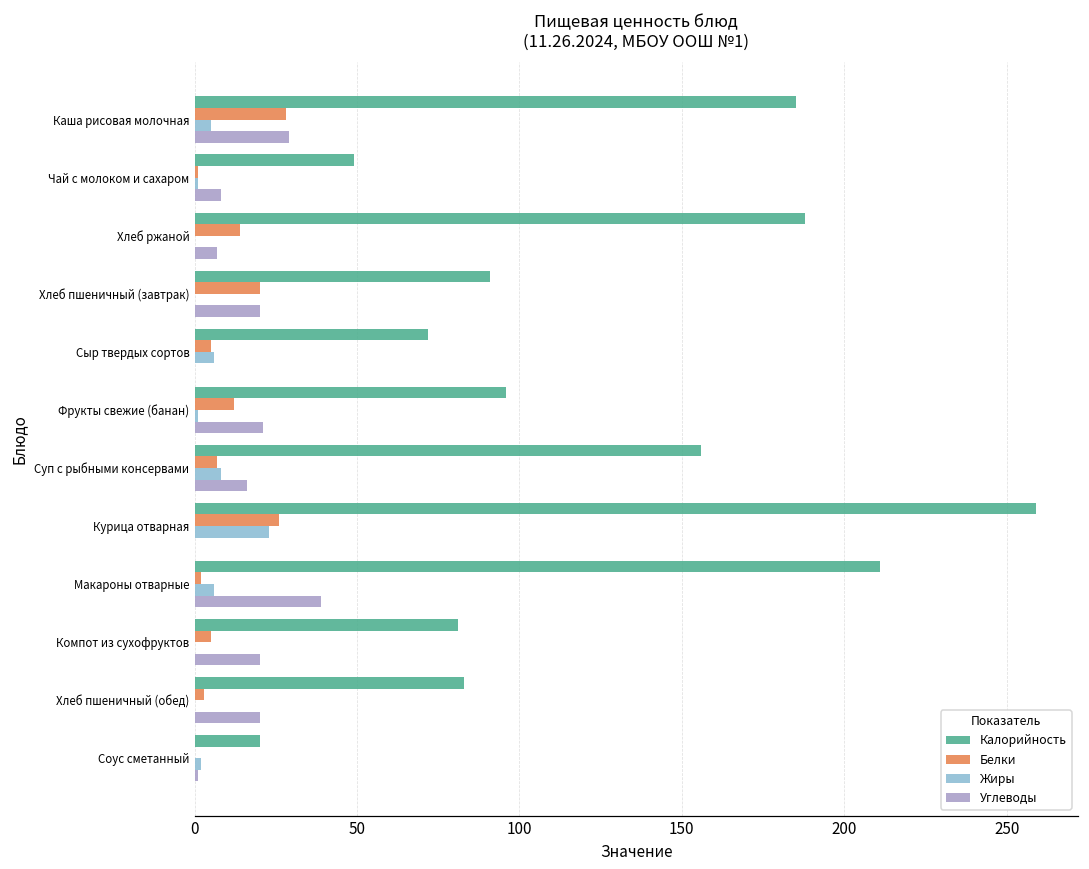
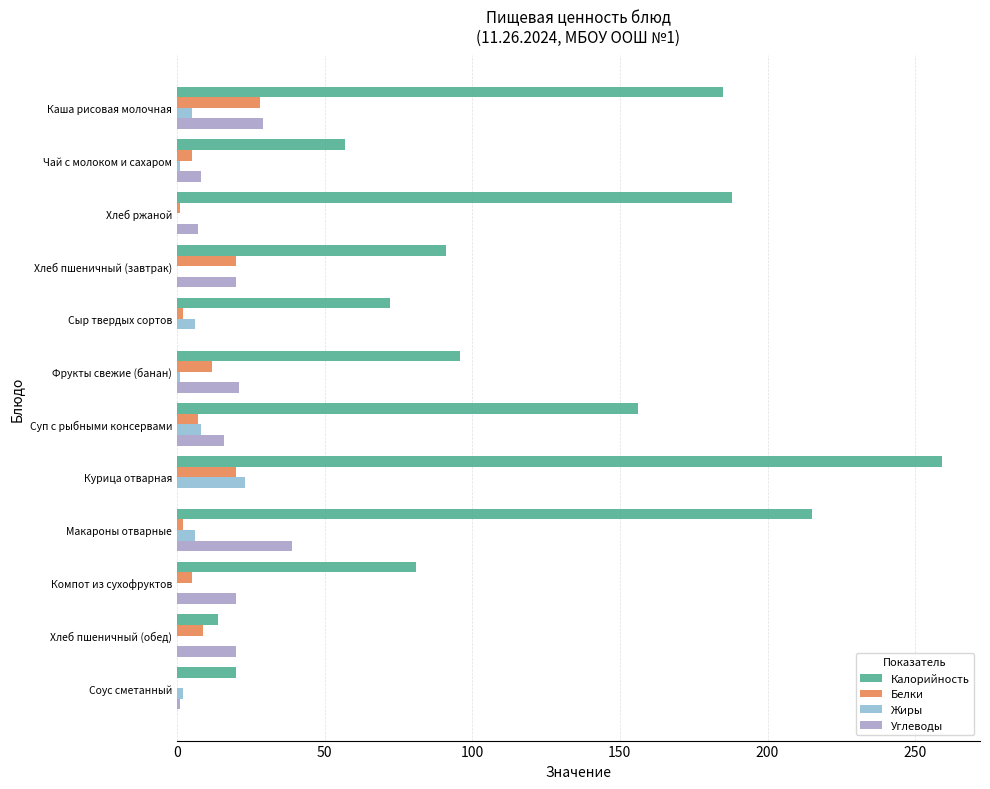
Калорийность, Чай с молоком и сахаром: 49 -> 57
Белки, Чай с молоком и сахаром: 1 -> 5
Белки, Хлеб ржаной: 14 -> 1
Белки, Сыр твердых сортов: 5 -> 2
Белки, Курица отварная: 26 -> 20
Калорийность, Макароны отварные: 211 -> 215
Калорийность, Хлеб пшеничный (обед): 83 -> 14
Белки, Хлеб пшеничный (обед): 3 -> 9
